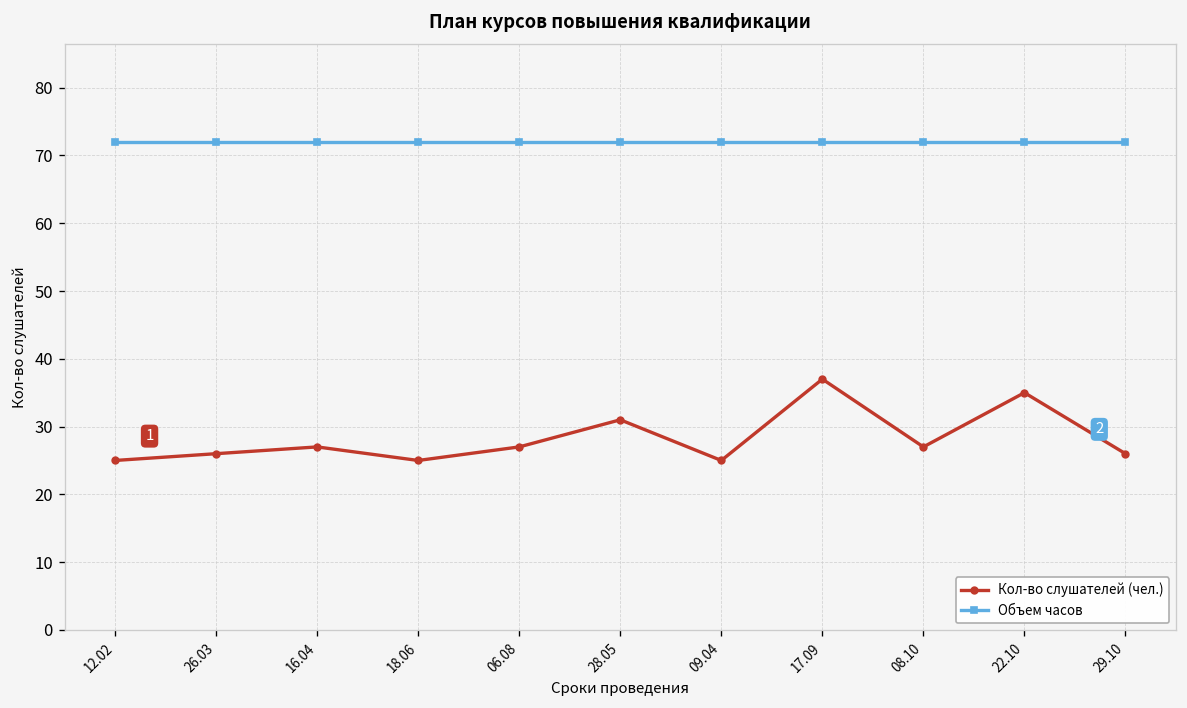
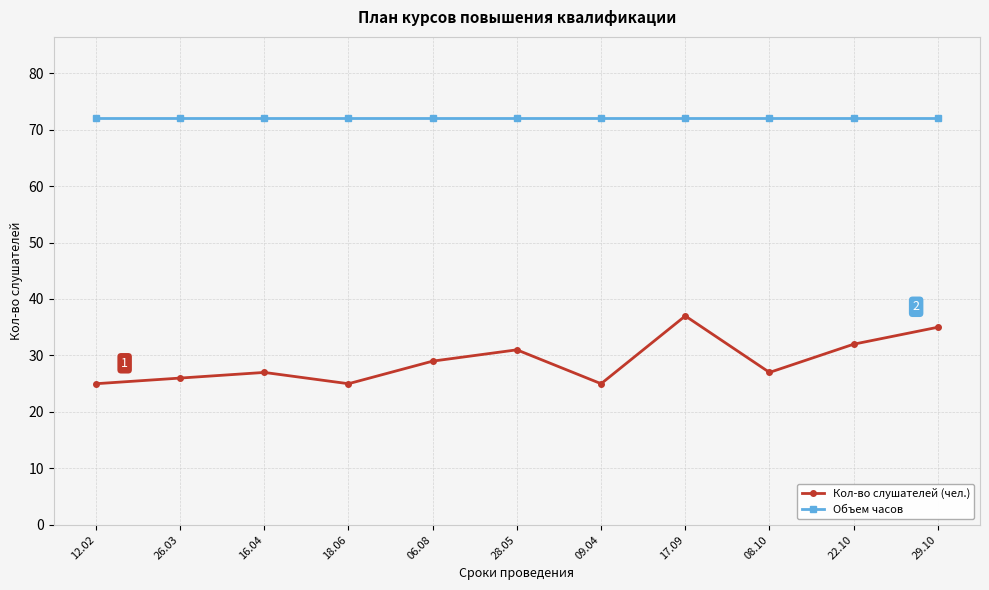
Кол-во слушателей (чел.), 06.08: 27 -> 29
Кол-во слушателей (чел.), 22.10: 35 -> 32
Кол-во слушателей (чел.), 29.10: 26 -> 35
